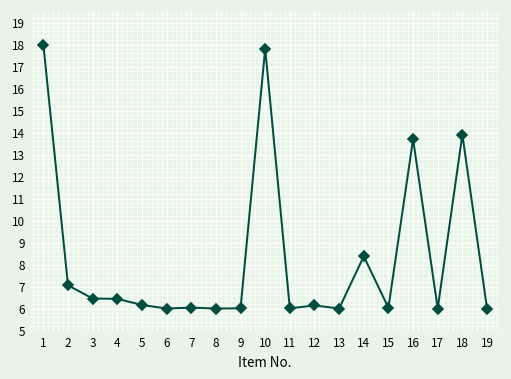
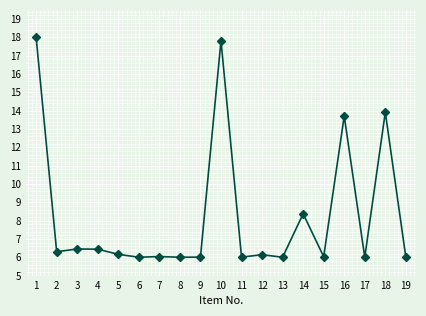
2: 7.1 -> 6.3
